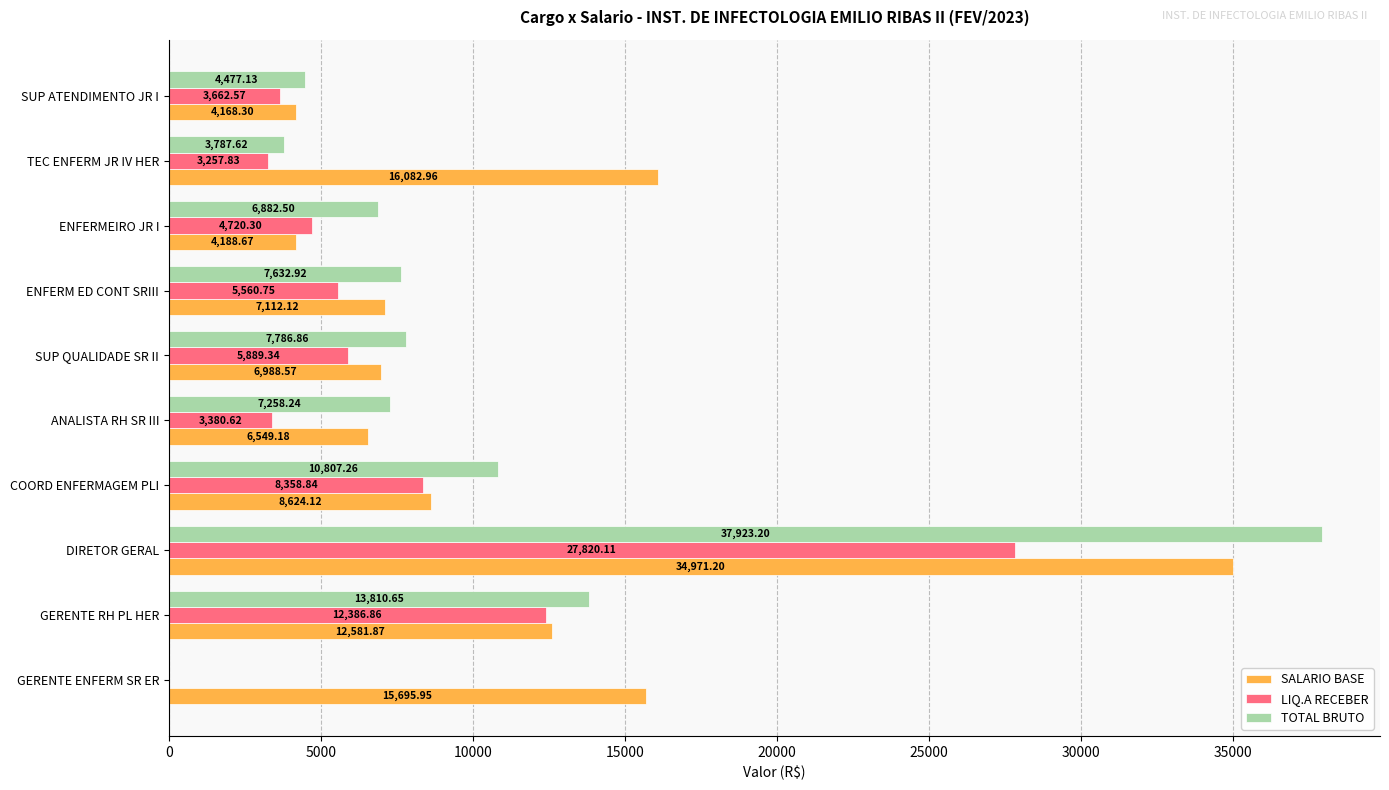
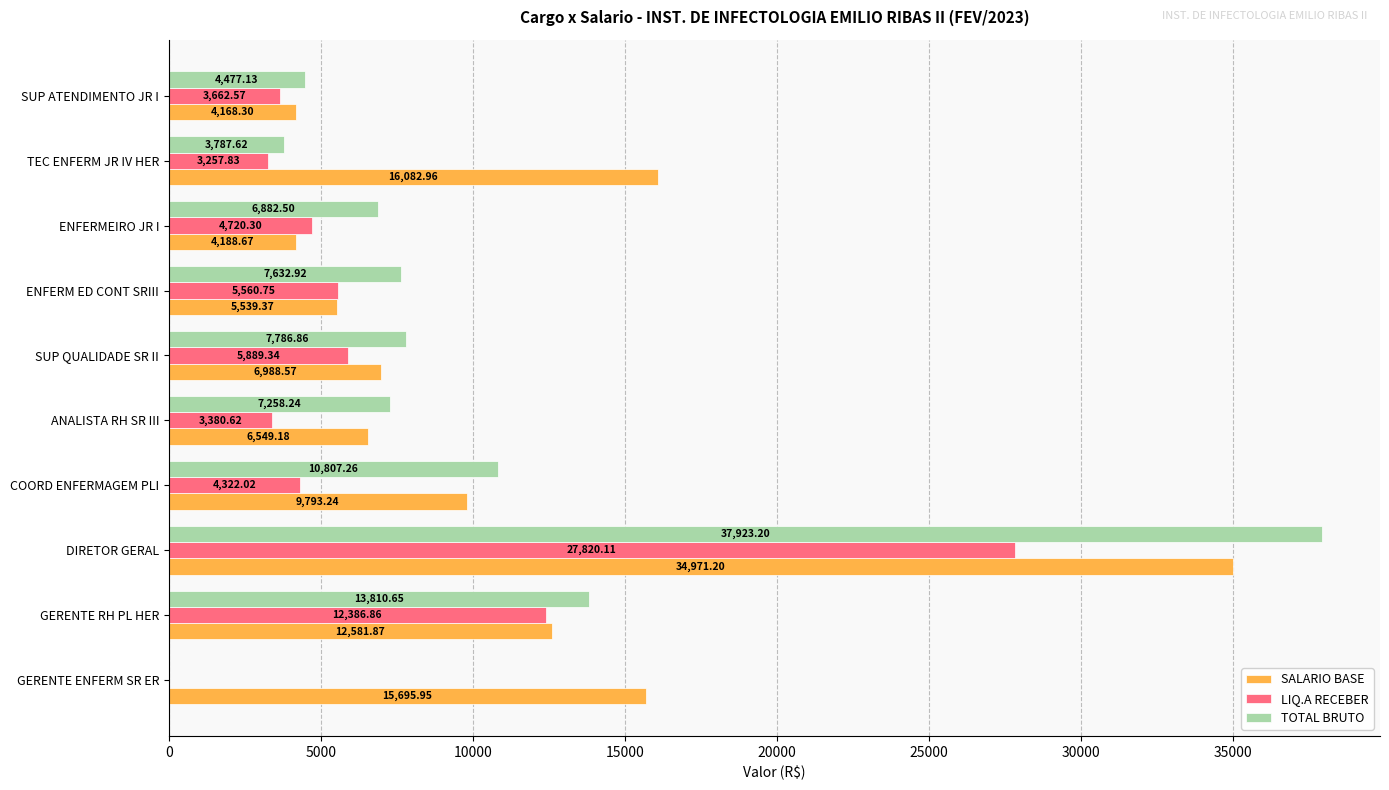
SALARIO BASE, ENFERM ED CONT SRIII: 7,112.12 -> 5,539.37
LIQ.A RECEBER, COORD ENFERMAGEM PLI: 8,358.84 -> 4,322.02
SALARIO BASE, COORD ENFERMAGEM PLI: 8,624.12 -> 9,793.24
